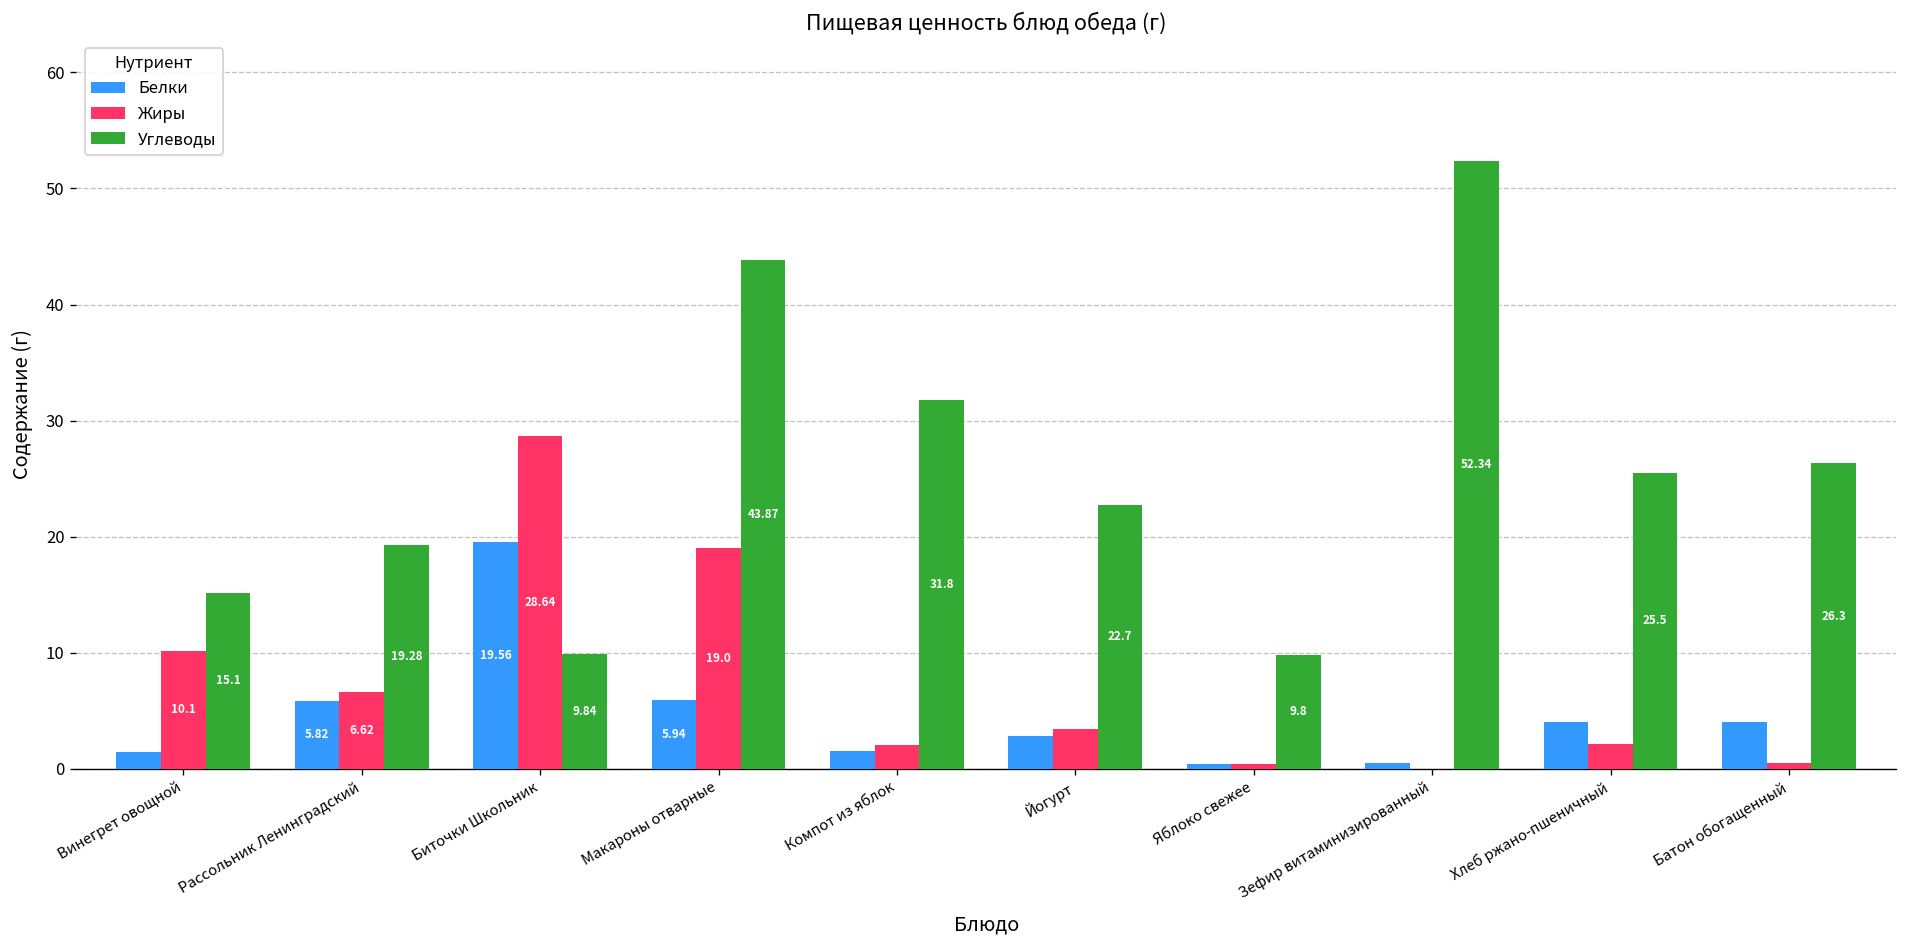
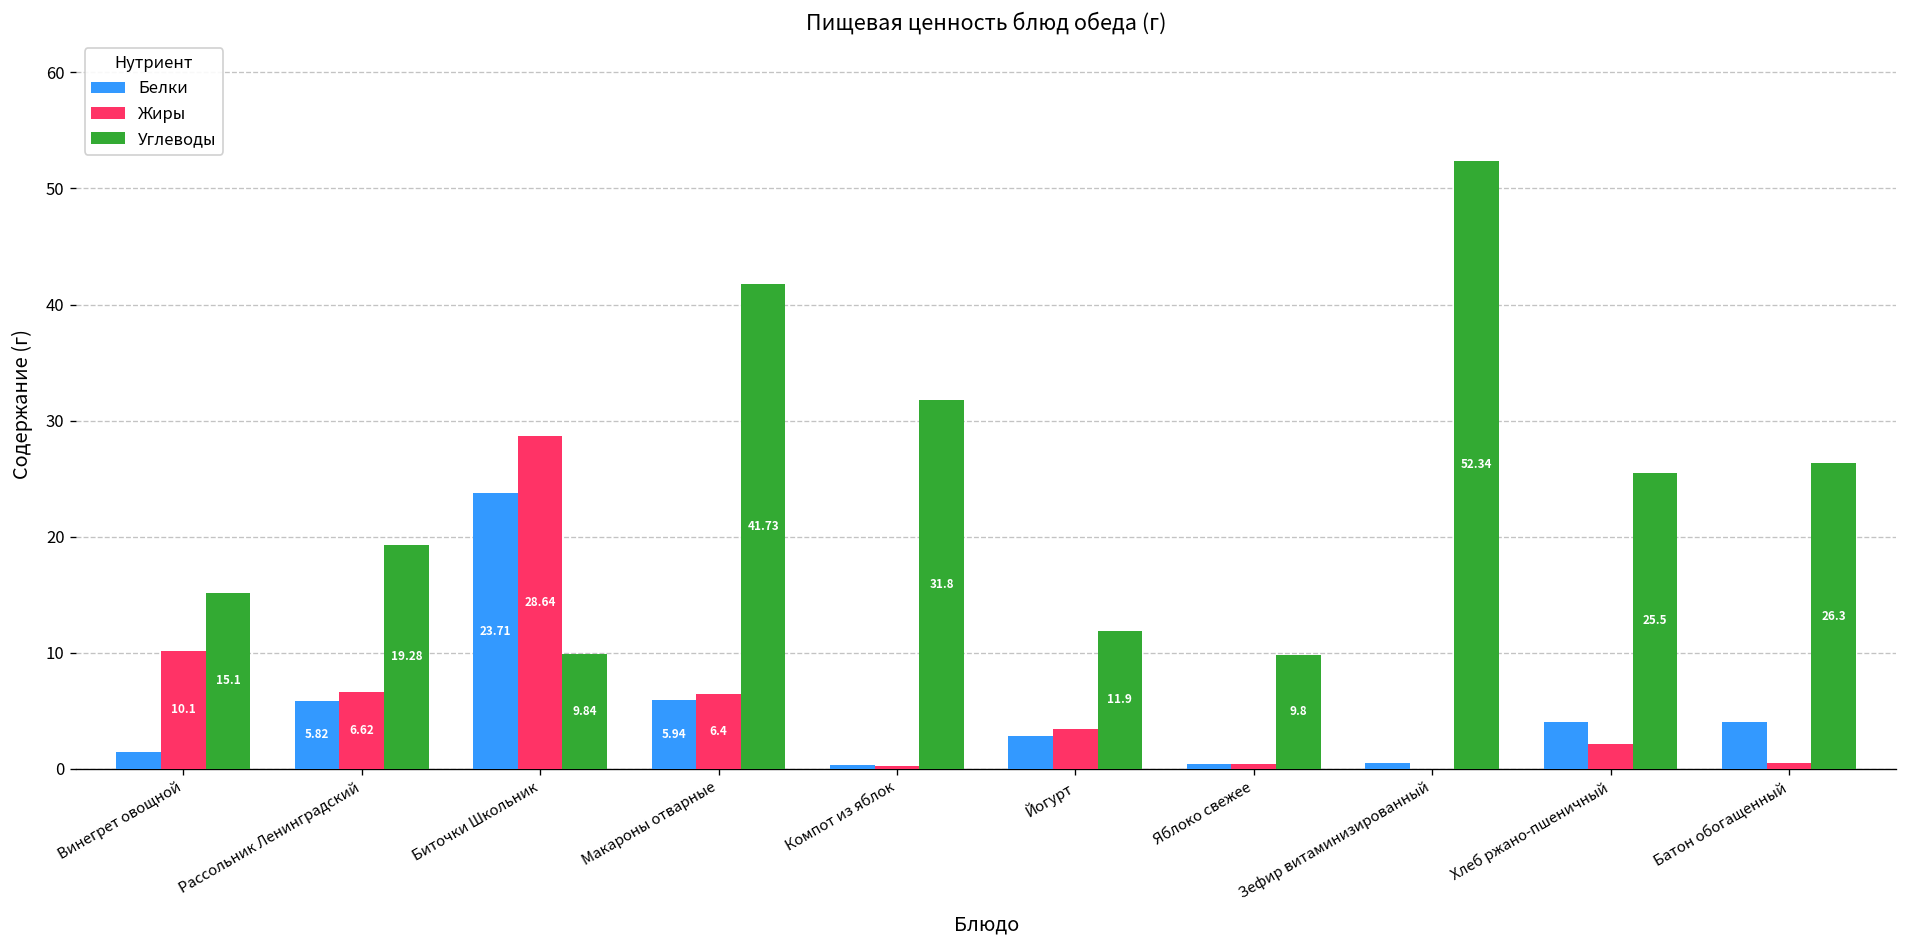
Белки, Биточки Школьник: 19.56 -> 23.71
Жиры, Макароны отварные: 19.0 -> 6.4
Углеводы, Макароны отварные: 43.87 -> 41.73
Белки, Компот из яблок: 2 -> 0
Жиры, Компот из яблок: 2 -> 0
Углеводы, Йогурт: 22.7 -> 11.9
